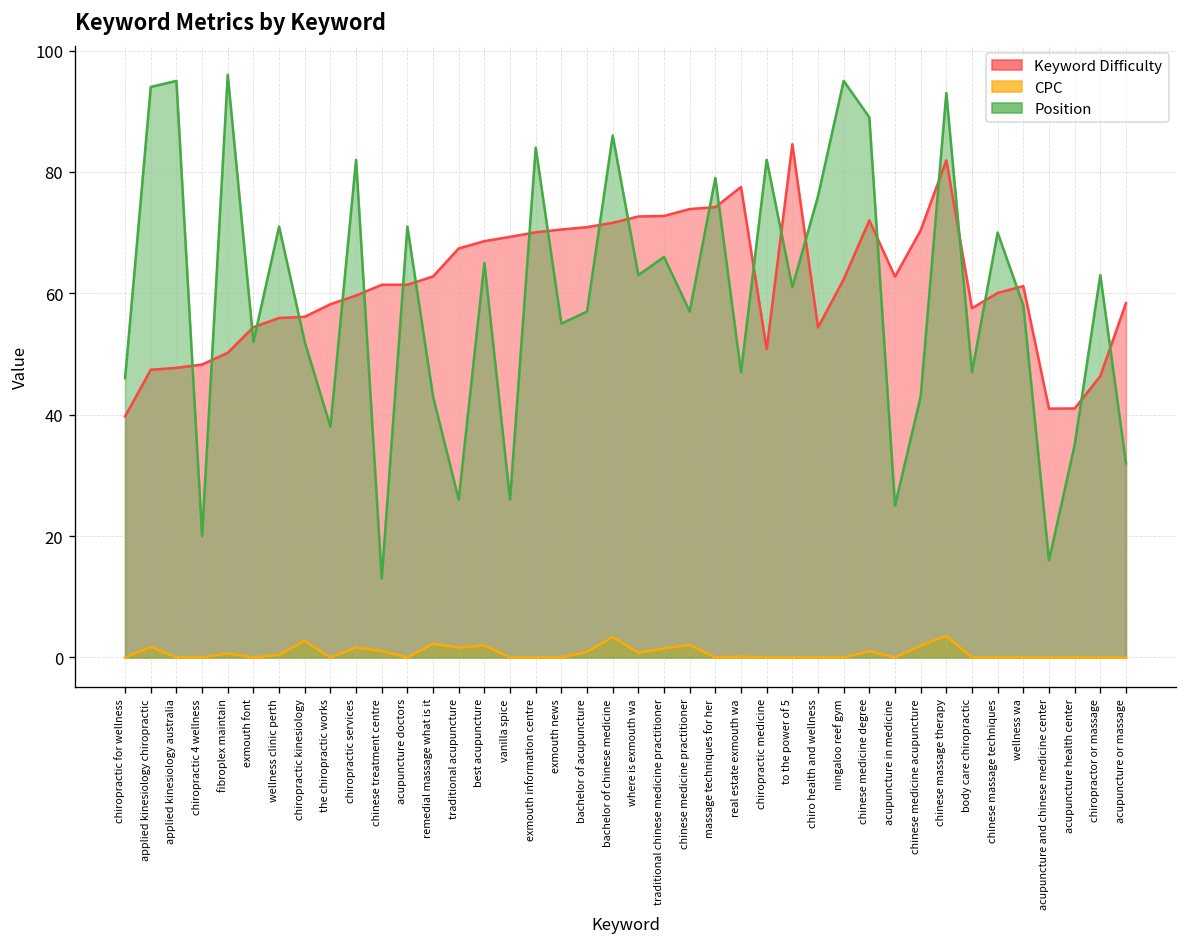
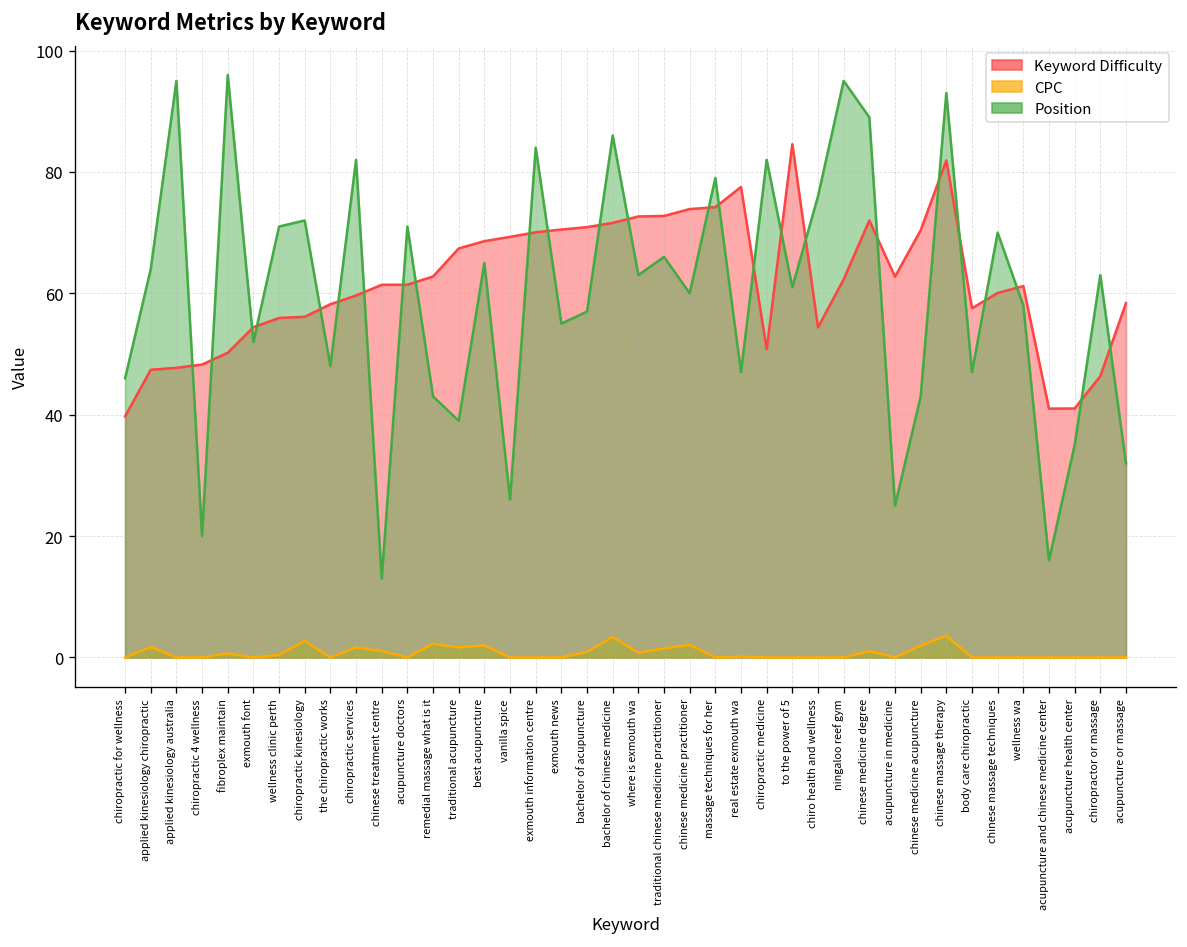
Position, applied kinesiology chiropractic: 94 -> 64
Position, chiropractic kinesiology: 52 -> 72
Position, the chiropractic works: 38 -> 48
Position, traditional acupuncture: 26 -> 39
Position, chinese medicine practitioner: 57 -> 60
